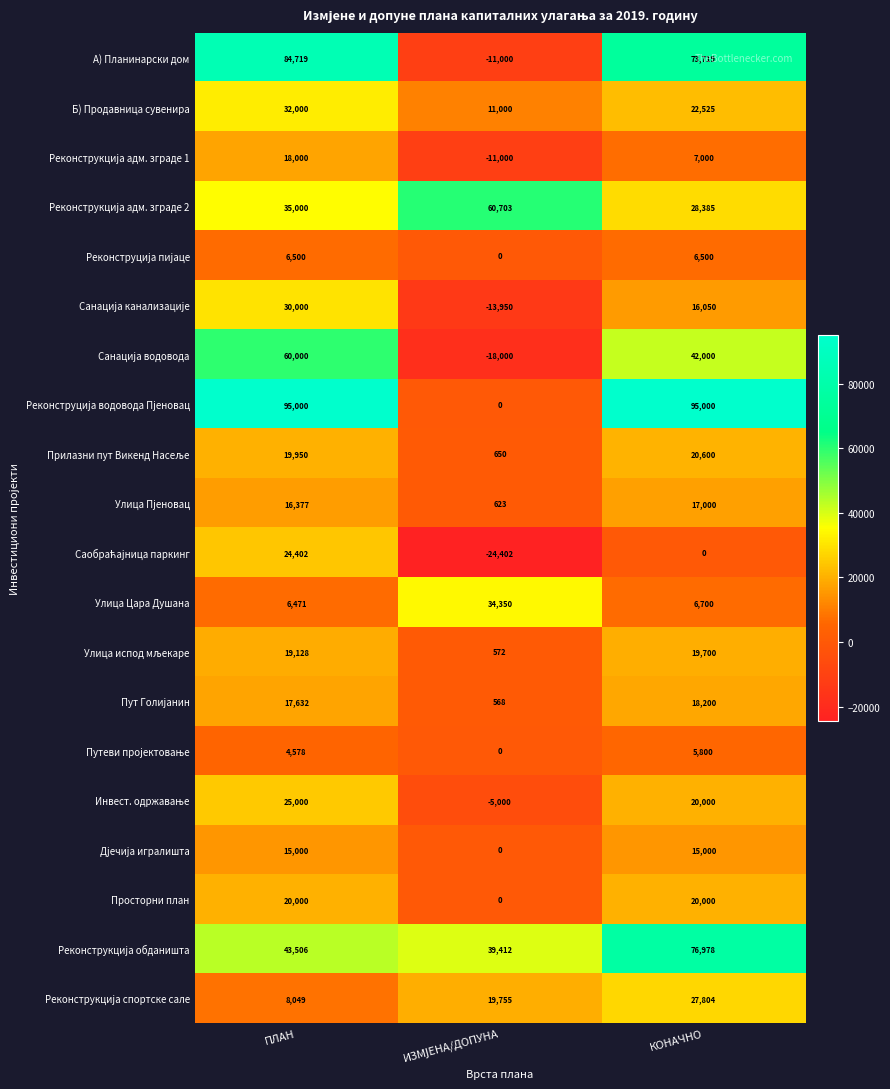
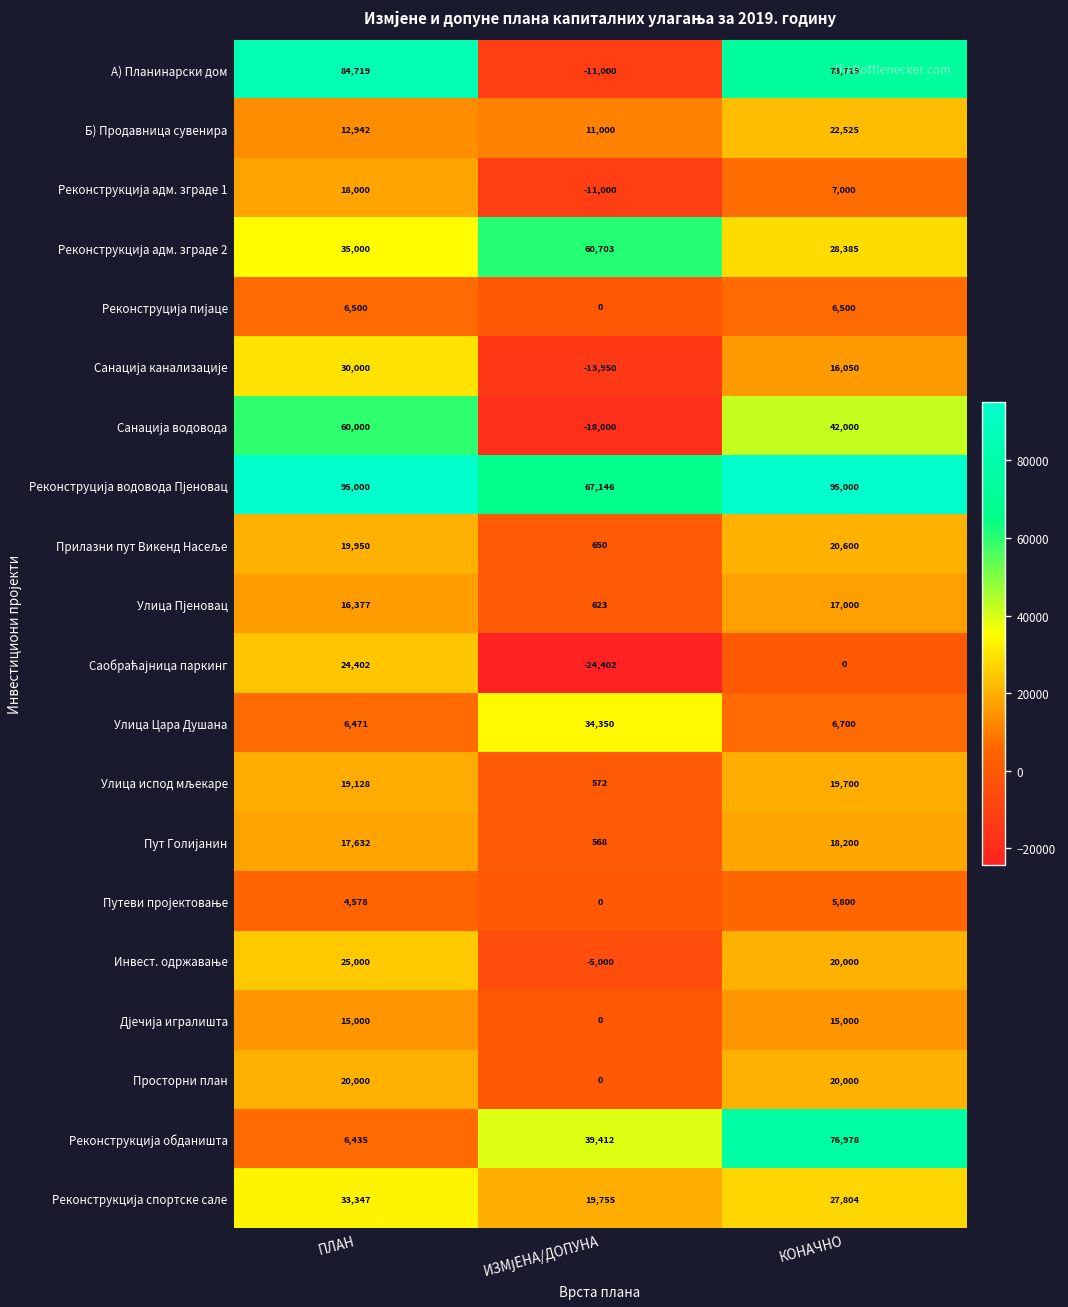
Б) Продавница сувенира, ПЛАН: 32,000 -> 12,942
Реконструција водовода Пјеновац, ИЗМЈЕНА/ДОПУНА: 0 -> 67,146
Реконструкција обданишта, ПЛАН: 43,506 -> 6,435
Реконструкција спортске сале, ПЛАН: 8,049 -> 33,347
